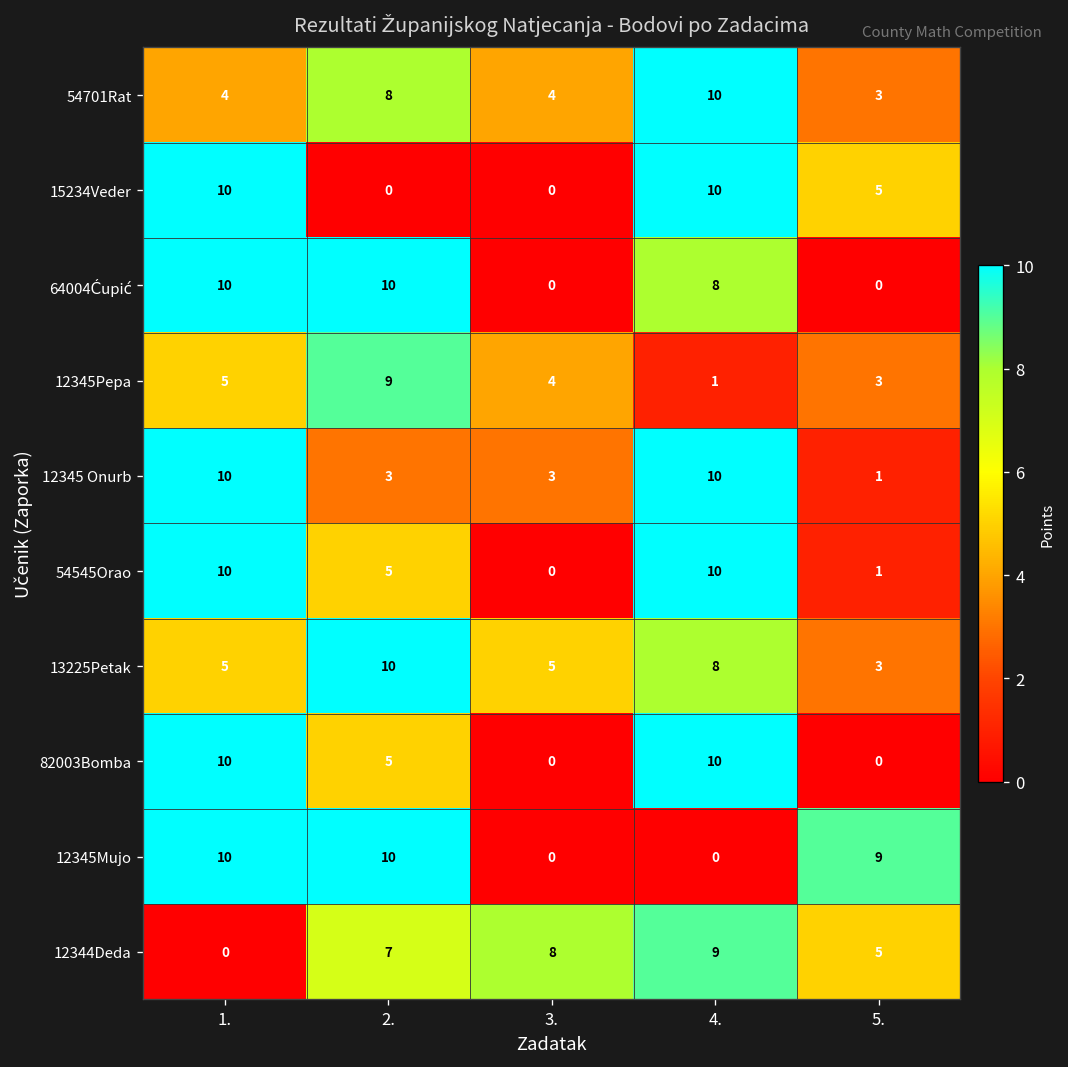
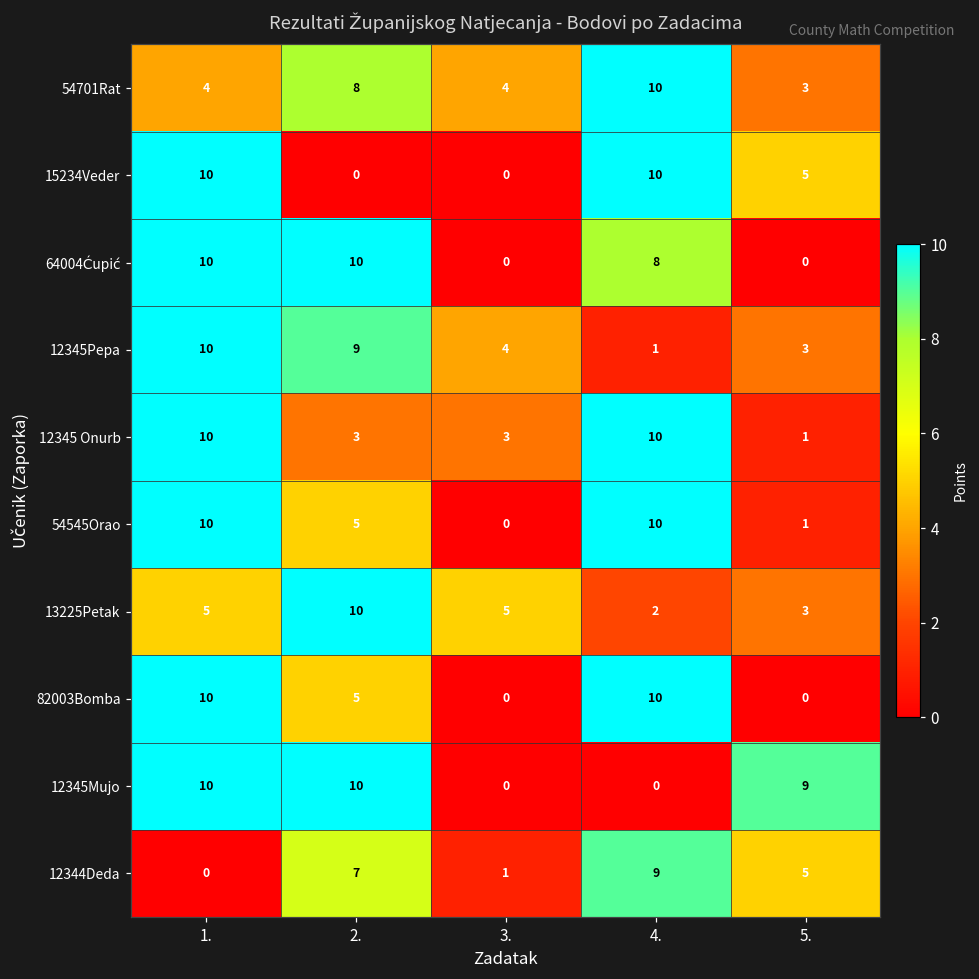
12345Pepa, 1.: 5 -> 10
13225Petak, 4.: 8 -> 2
12344Deda, 3.: 8 -> 1
